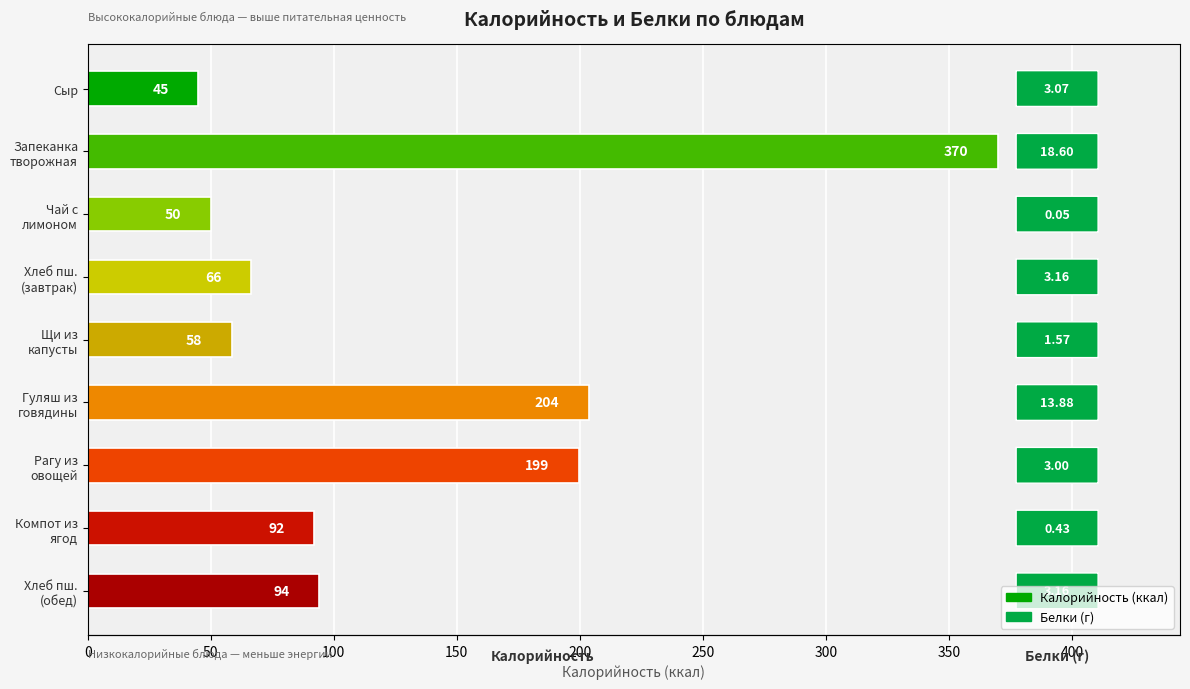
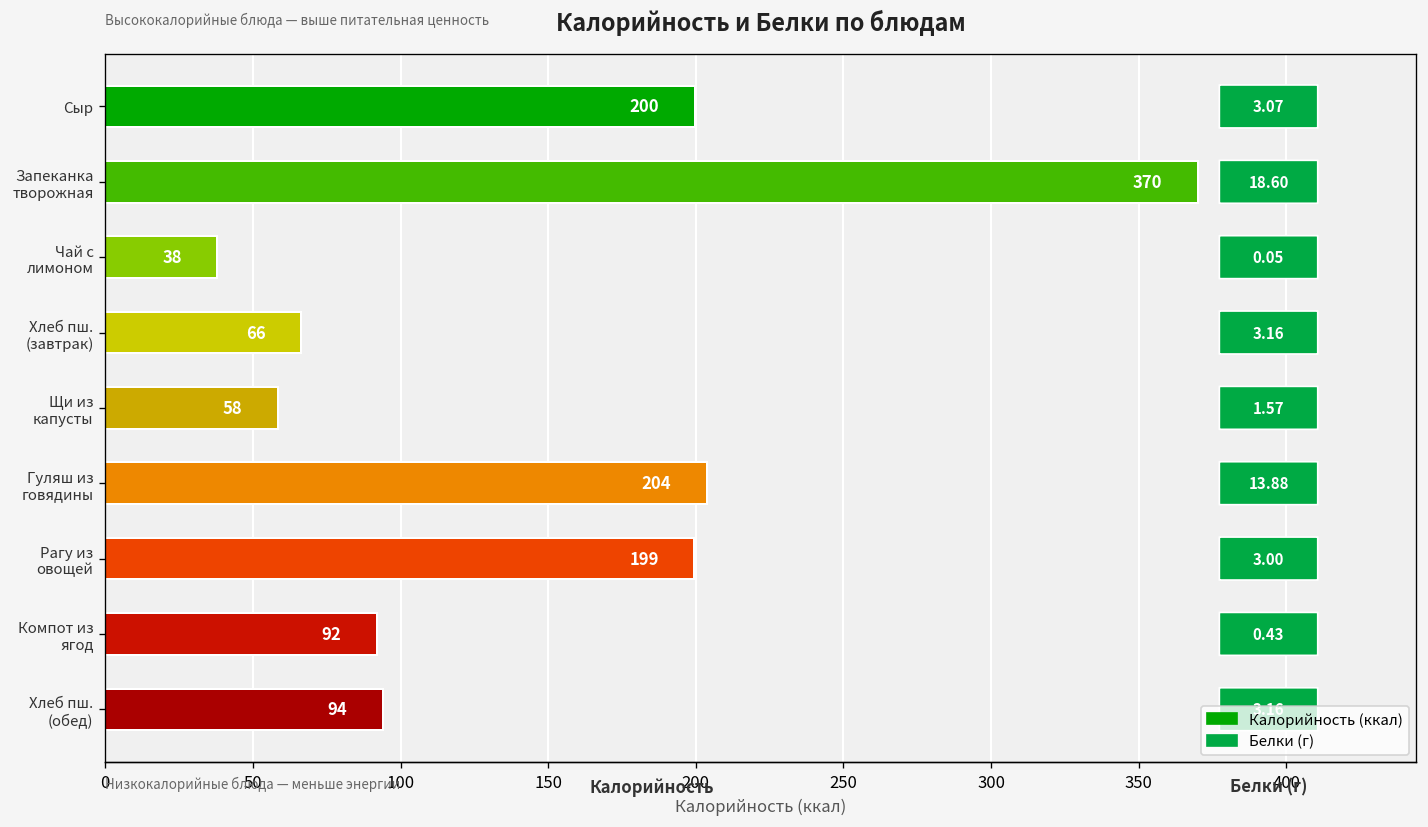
Сыр: 45 -> 200
Чай с лимоном: 50 -> 38
